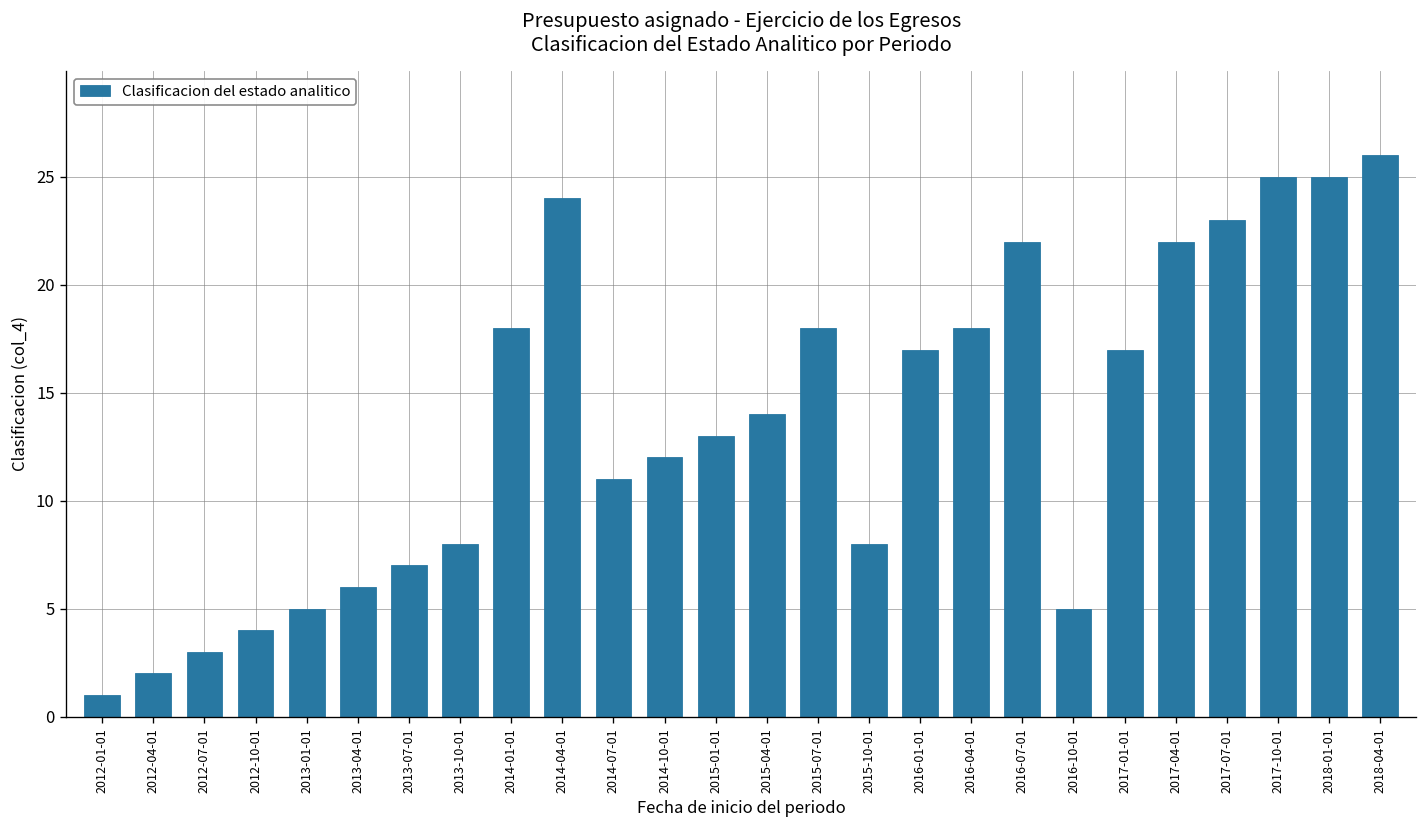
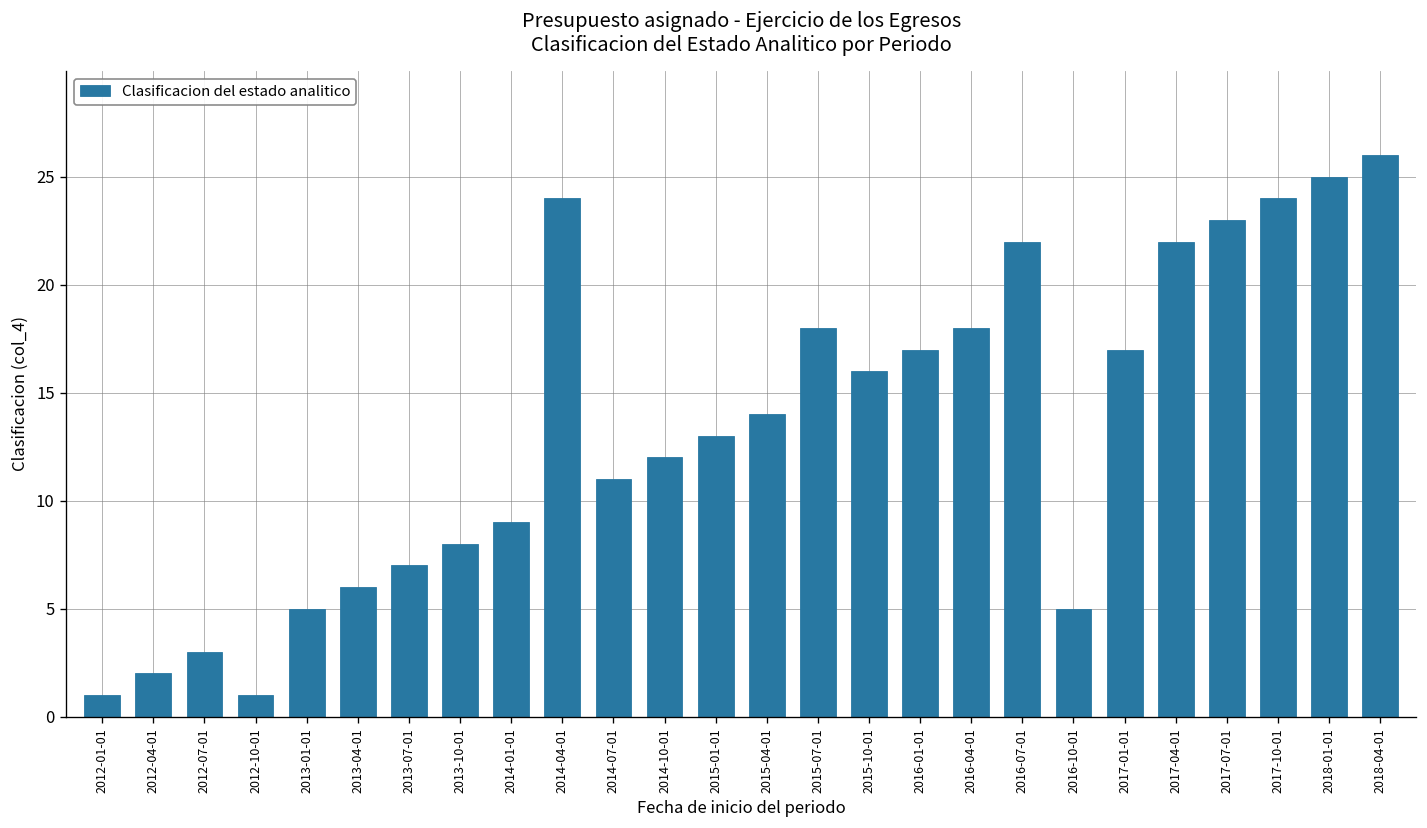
2012-10-01: 4 -> 1
2014-01-01: 18 -> 9
2015-10-01: 8 -> 16
2017-10-01: 25 -> 24
